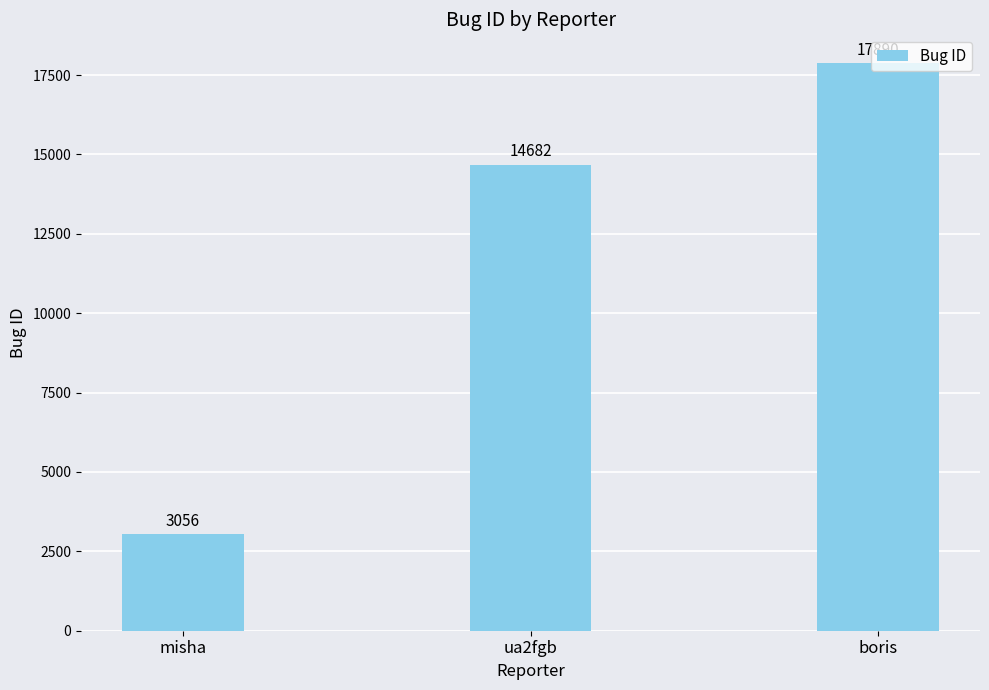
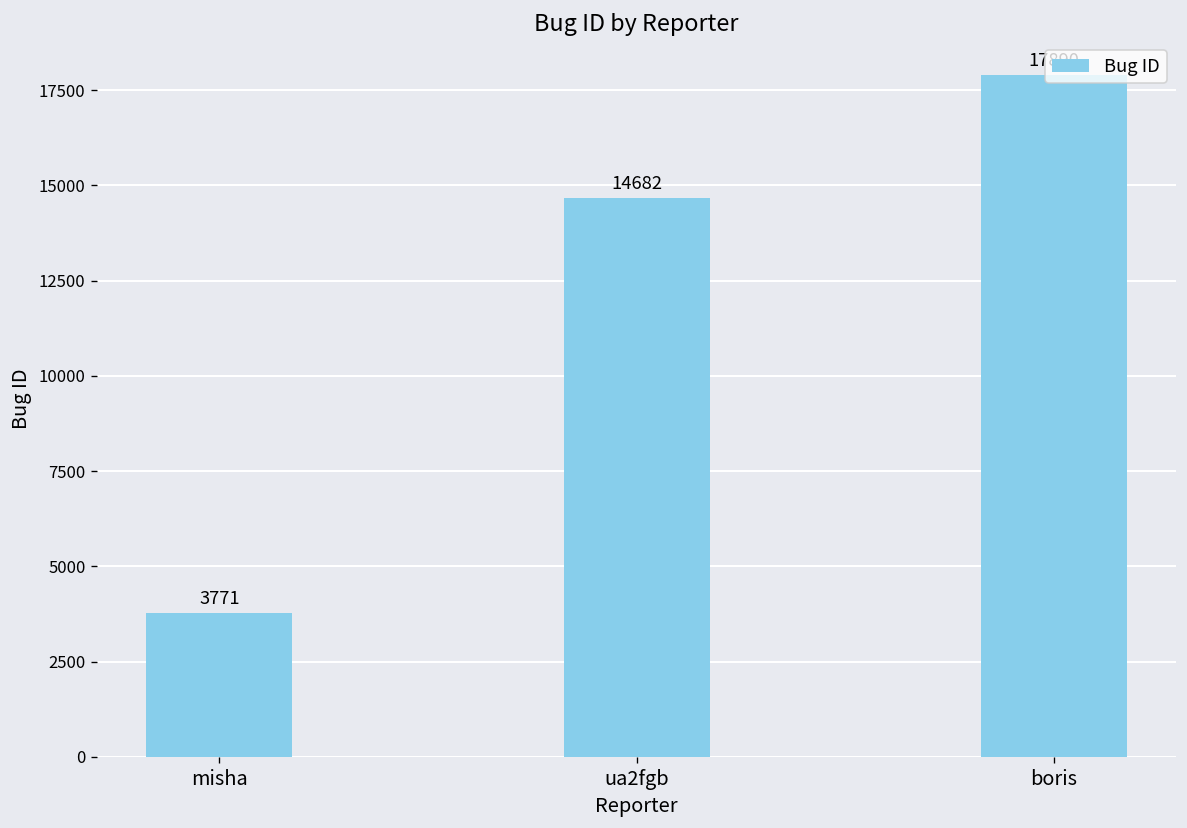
misha: 3056 -> 3771
